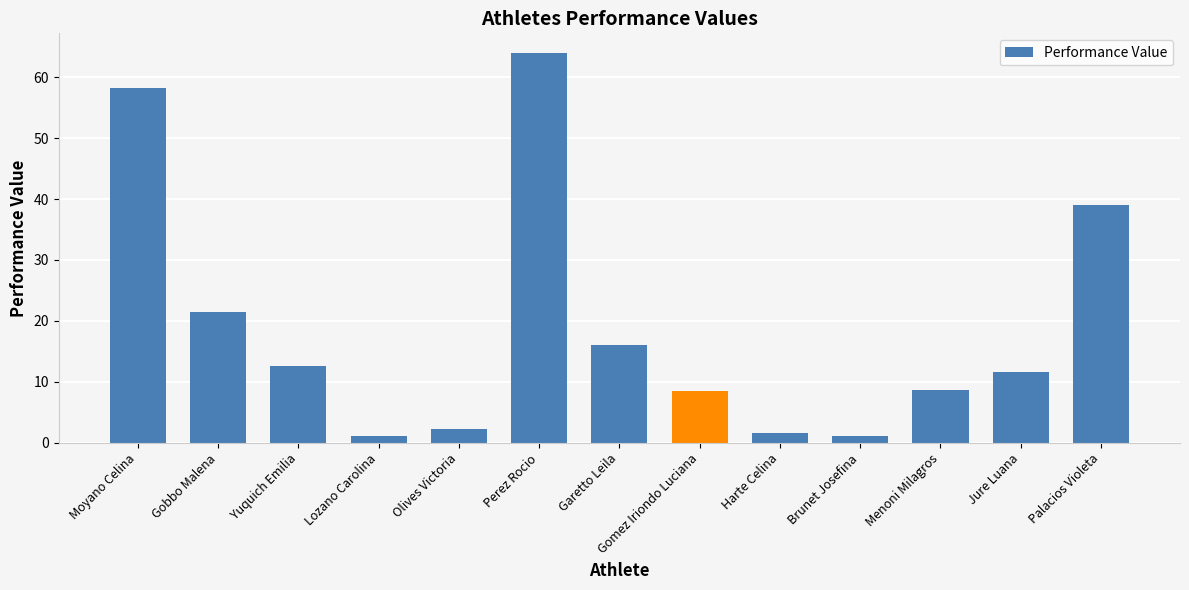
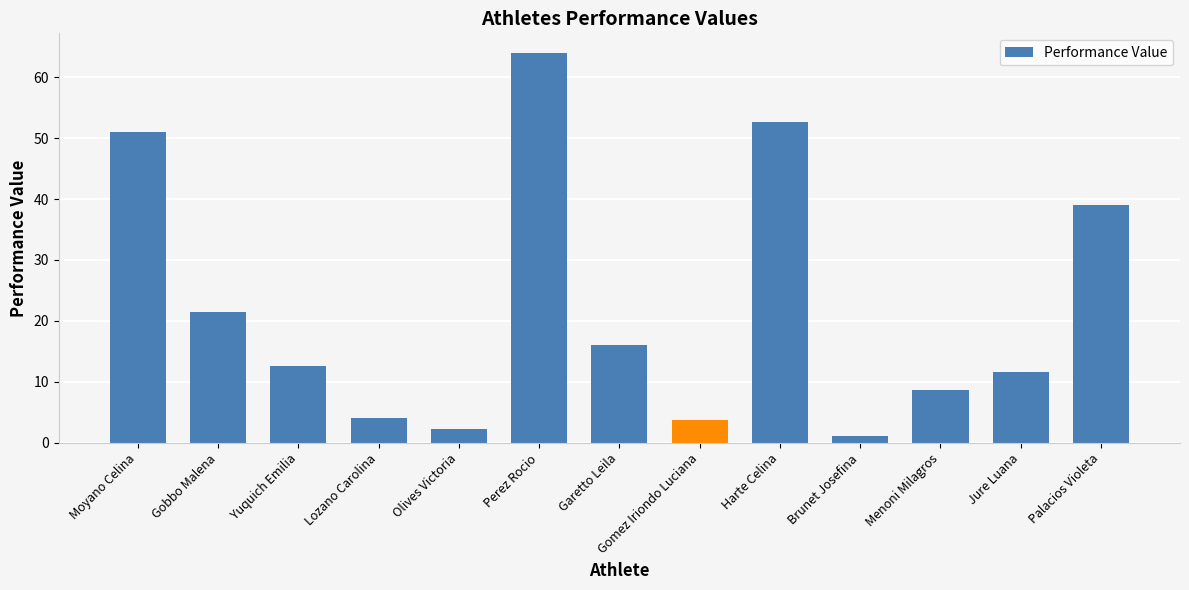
Moyano Celina: 58 -> 51
Lozano Carolina: 1 -> 4
Gomez Iriondo Luciana: 9 -> 4
Harte Celina: 2 -> 53
